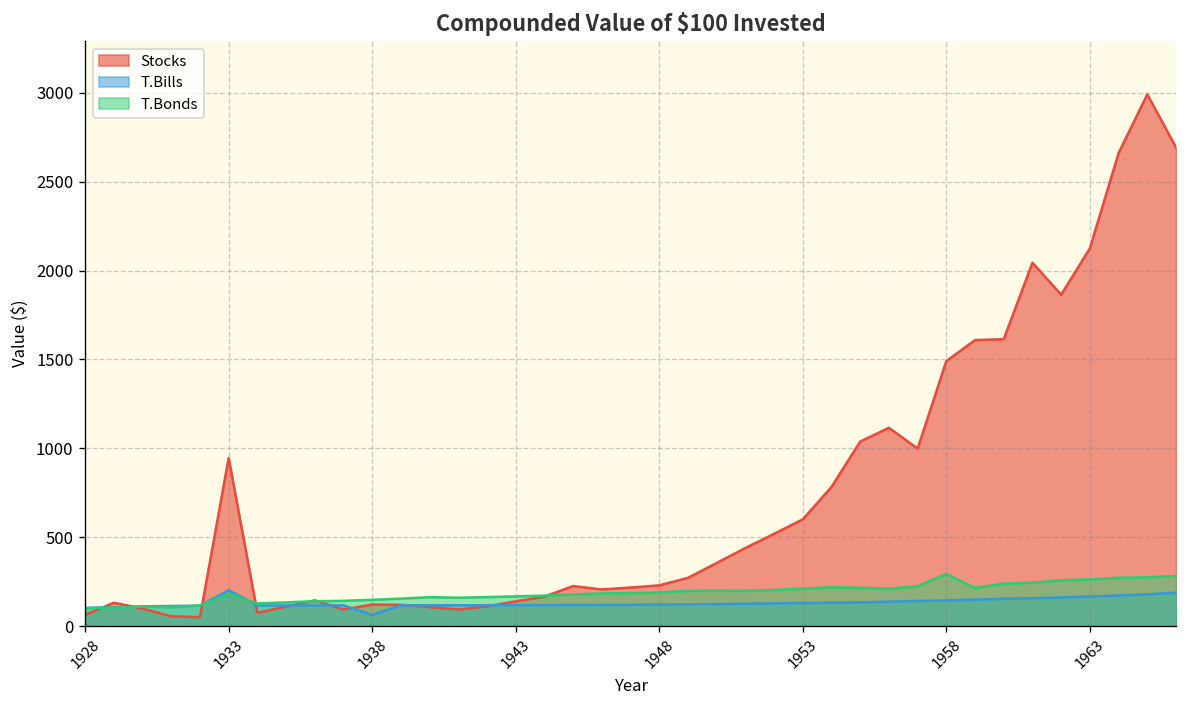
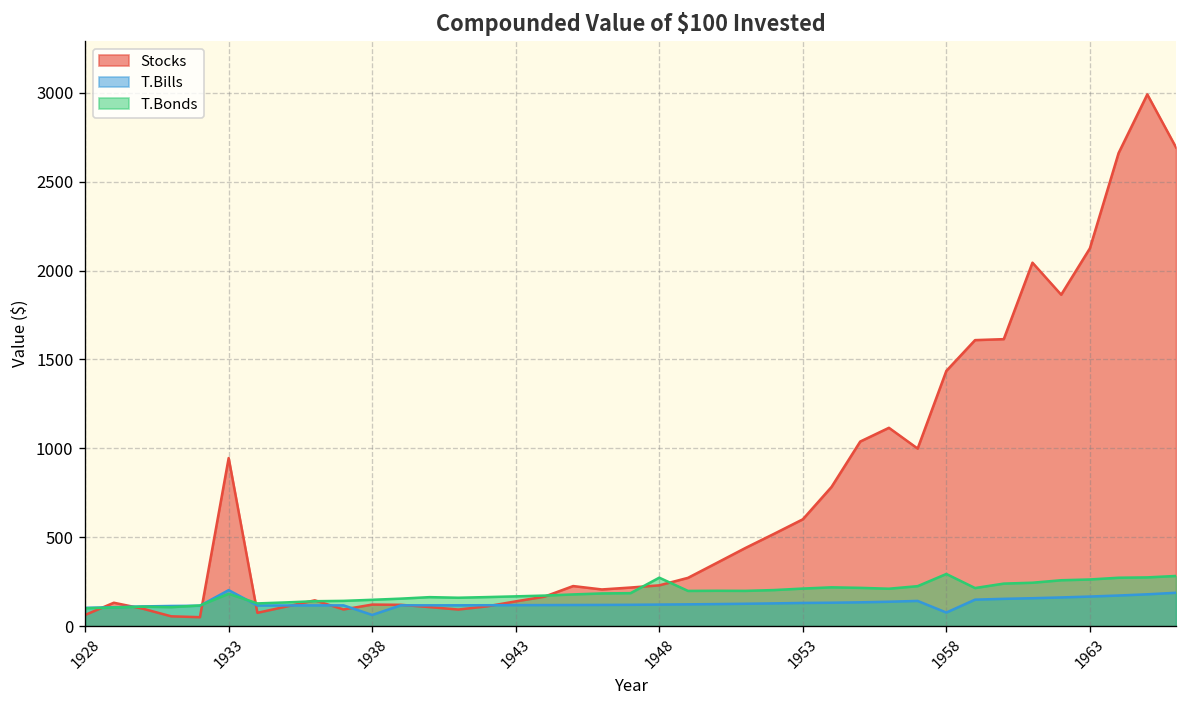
T.Bonds, 1948: 190 -> 270
Stocks, 1958: 1490 -> 1440
T.Bills, 1958: 140 -> 80
